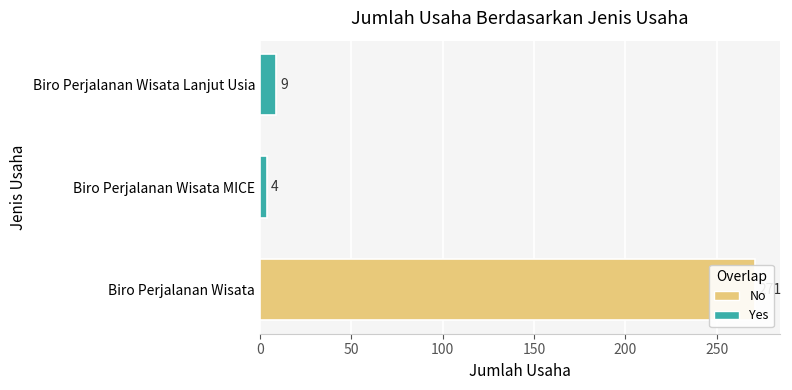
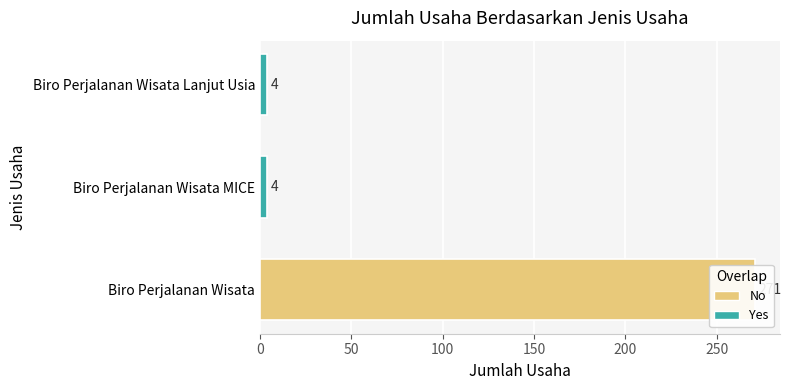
Biro Perjalanan Wisata Lanjut Usia: 9 -> 4
